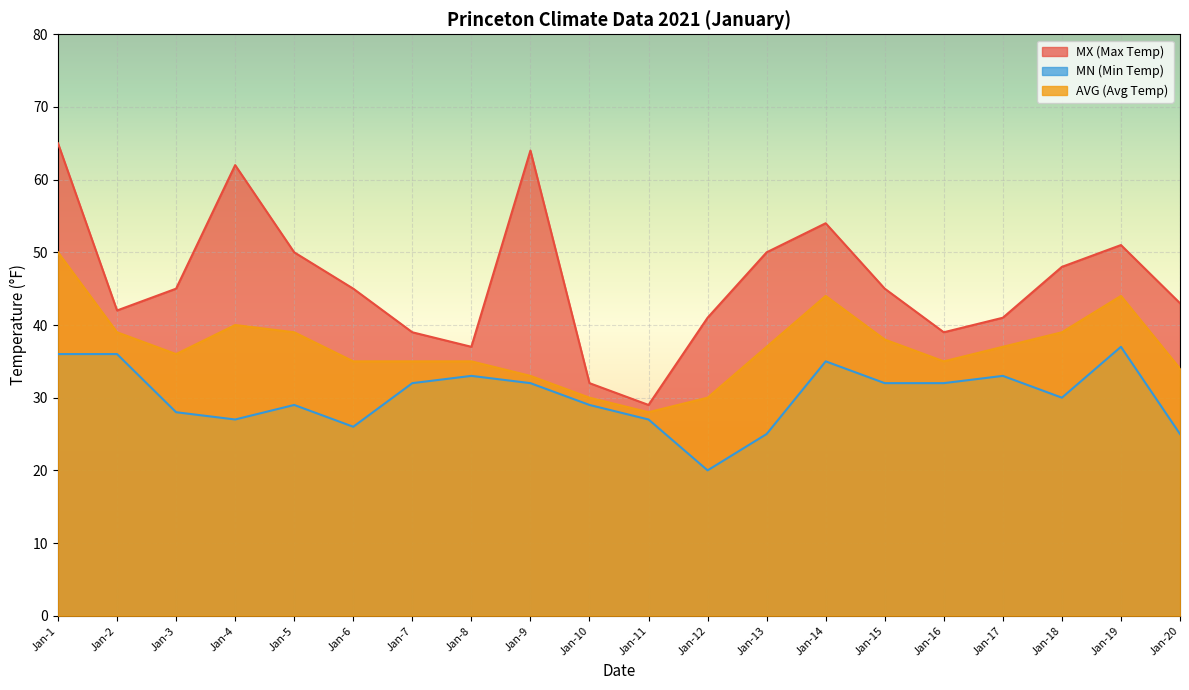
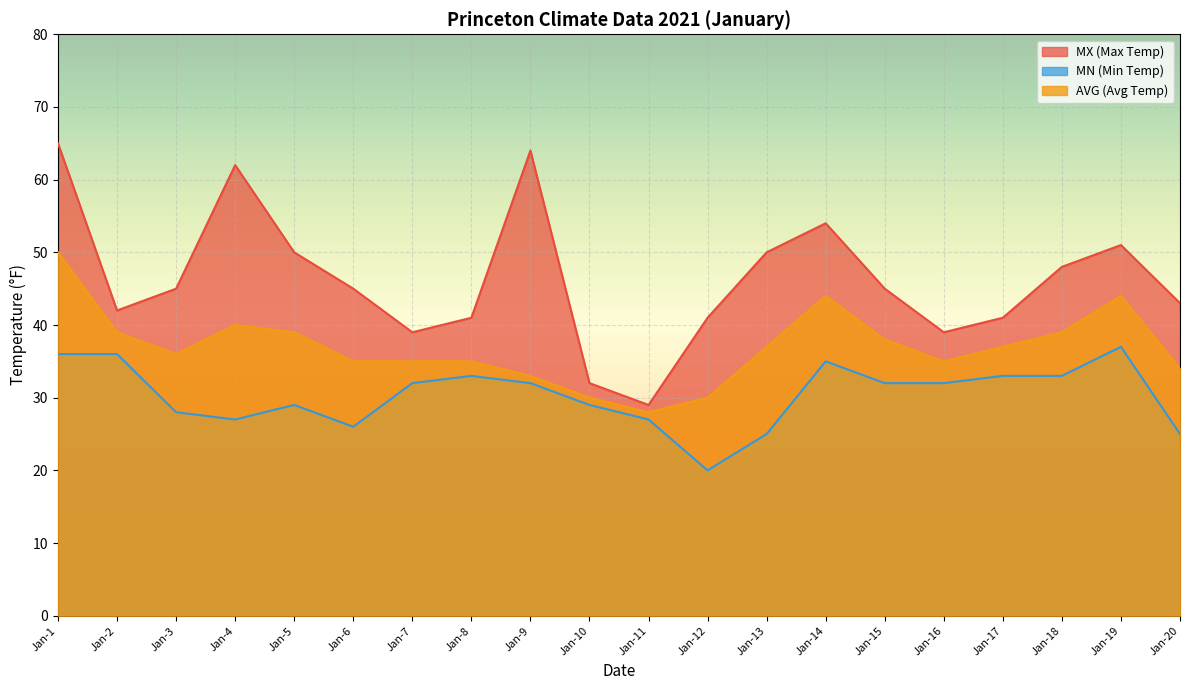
MX (Max Temp), Jan-8: 37 -> 41
MN (Min Temp), Jan-18: 30 -> 33
